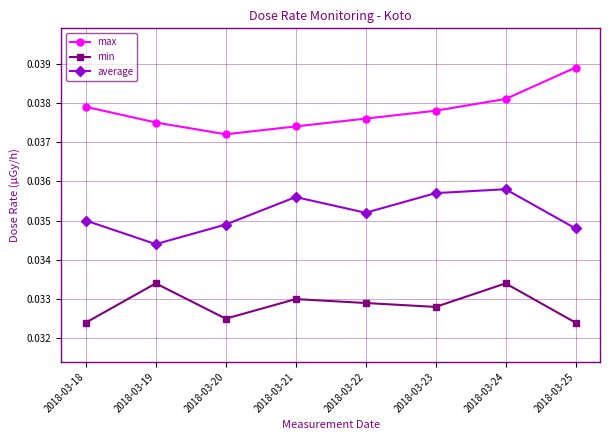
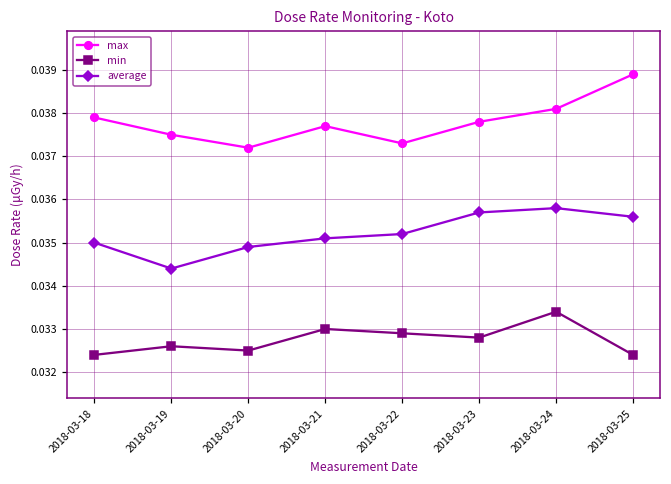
min, 2018-03-19: 0.0334 -> 0.0326
max, 2018-03-21: 0.0374 -> 0.0377
average, 2018-03-21: 0.0356 -> 0.0351
max, 2018-03-22: 0.0376 -> 0.0373
average, 2018-03-25: 0.0348 -> 0.0356
